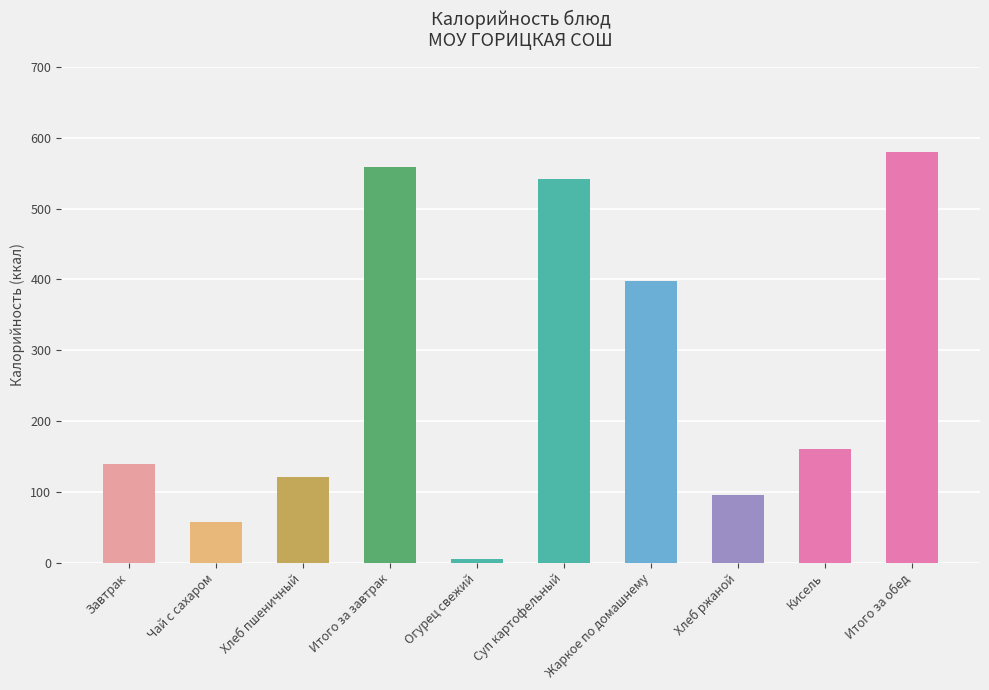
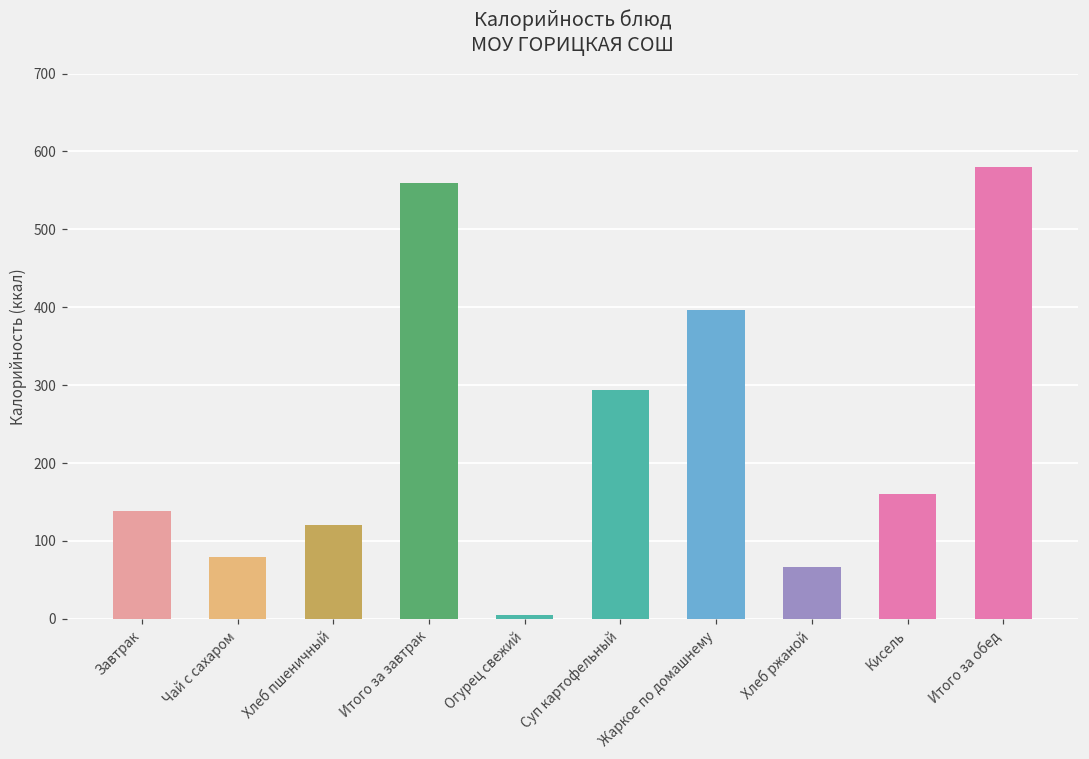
Чай с сахаром: 60 -> 80
Суп картофельный: 540 -> 290
Хлеб ржаной: 100 -> 70
